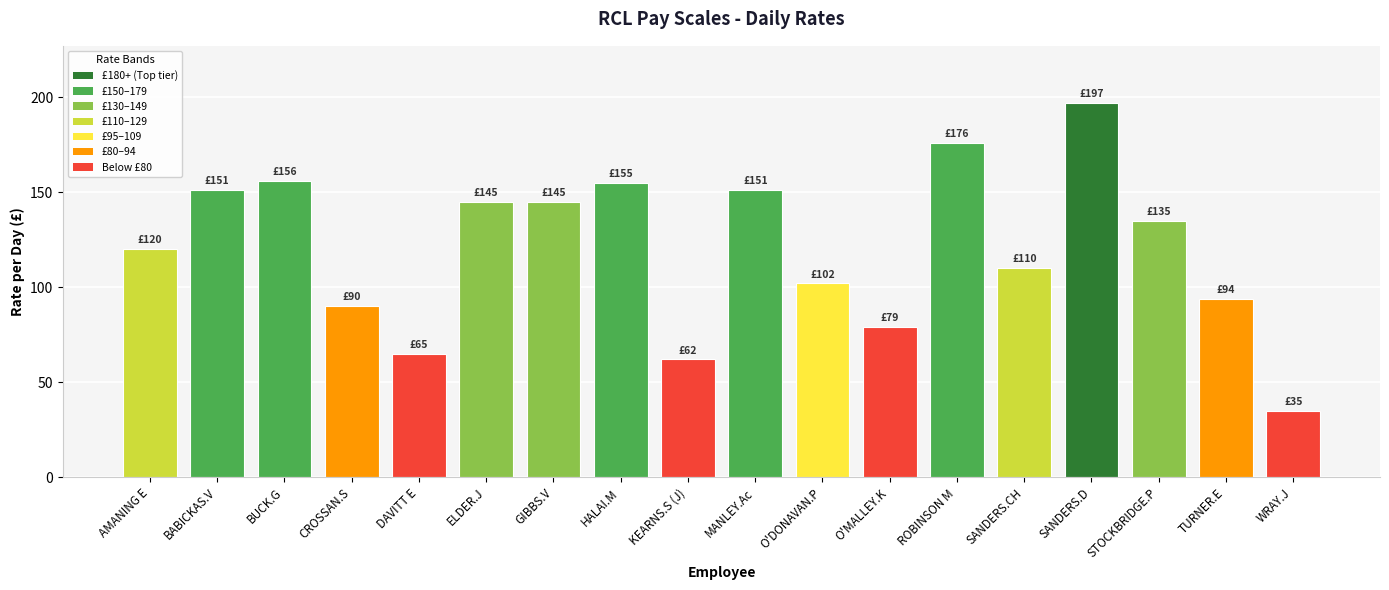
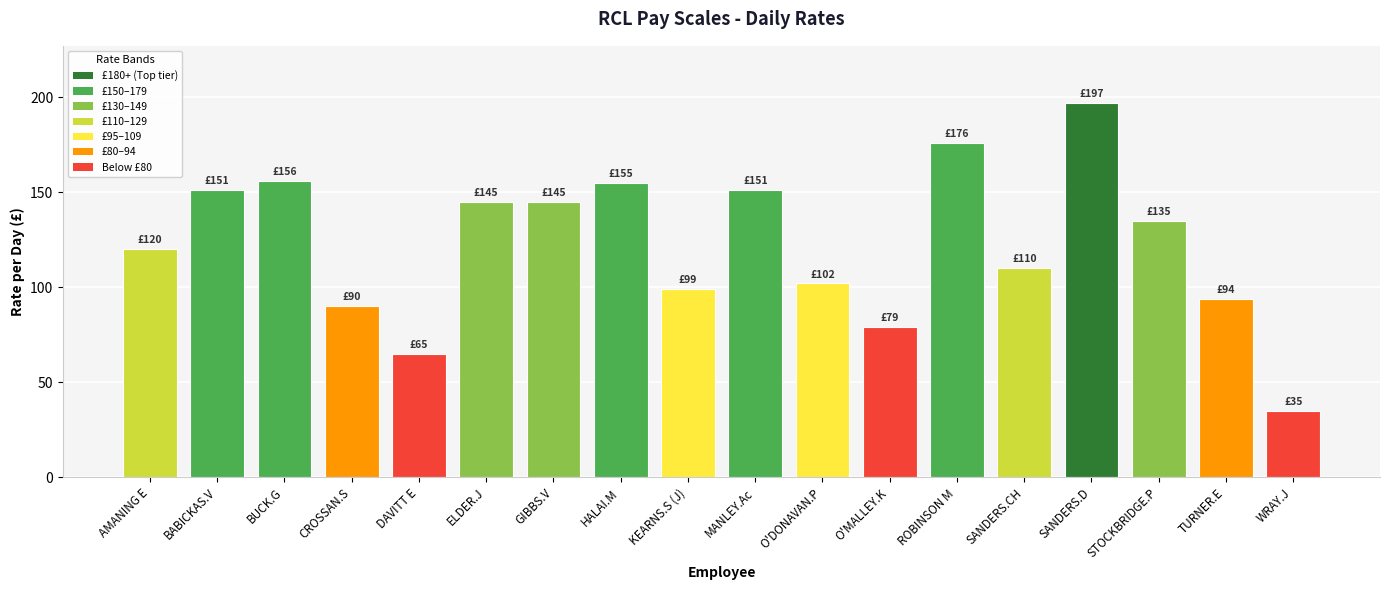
KEARNS.S (J): £62 -> £99
